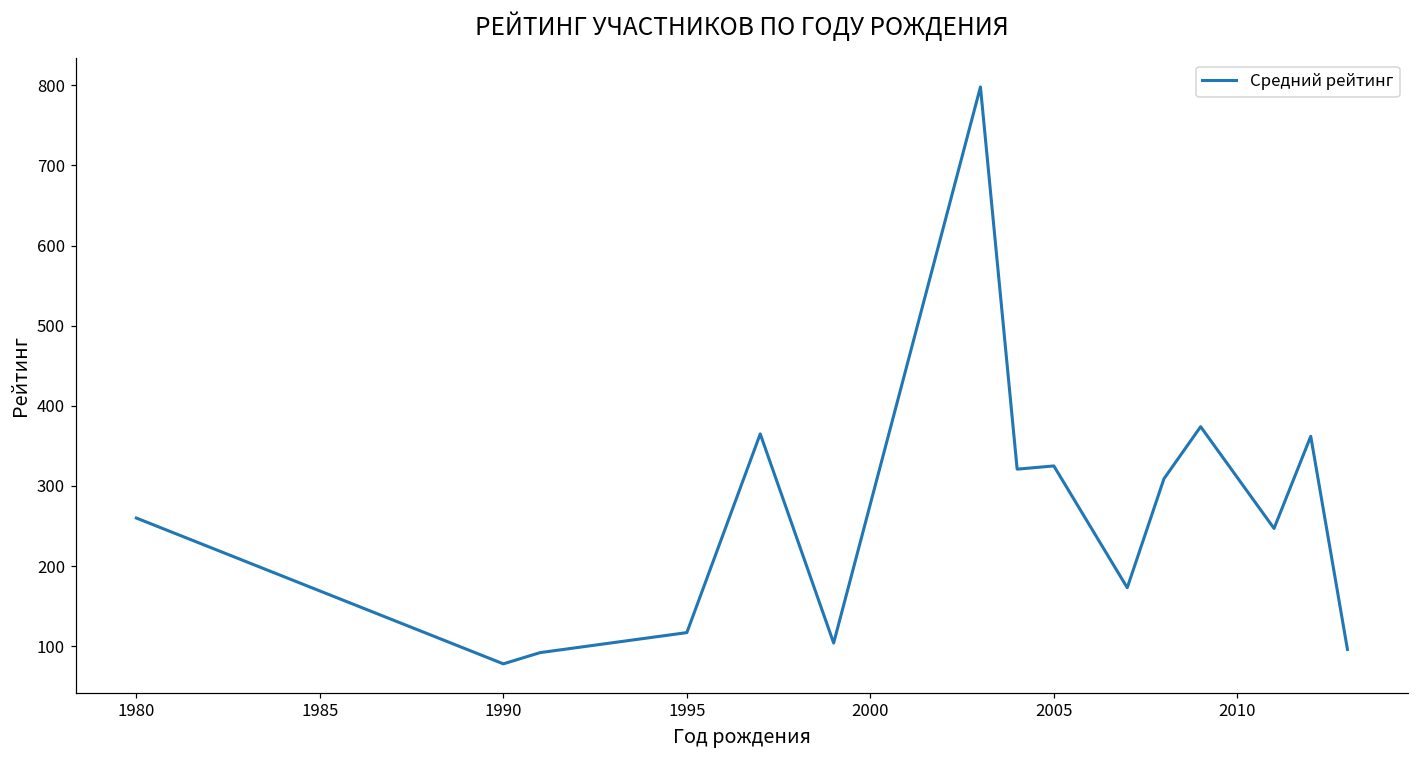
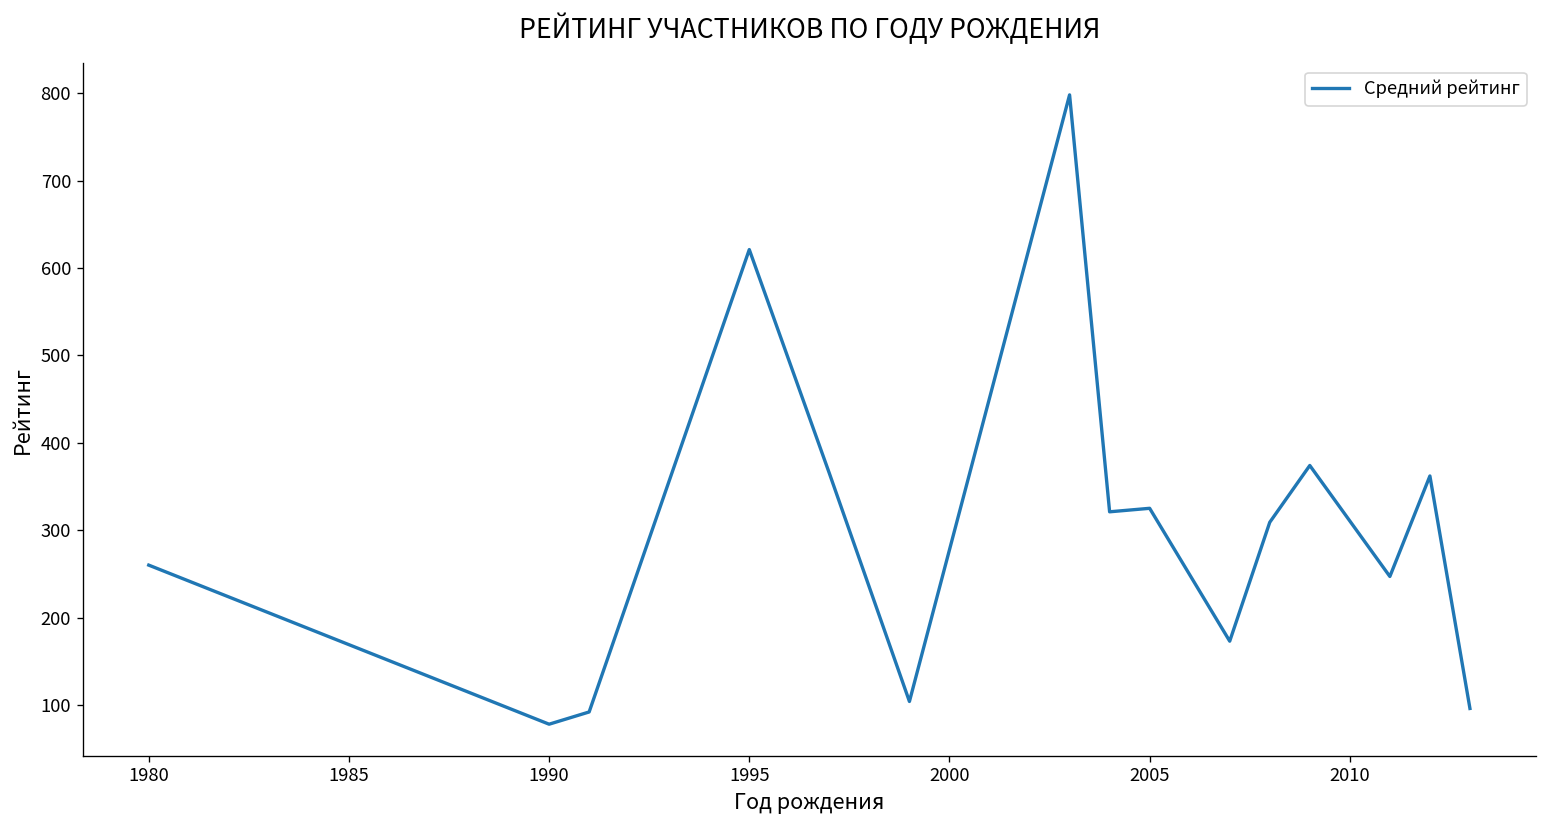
1995: 120 -> 620
